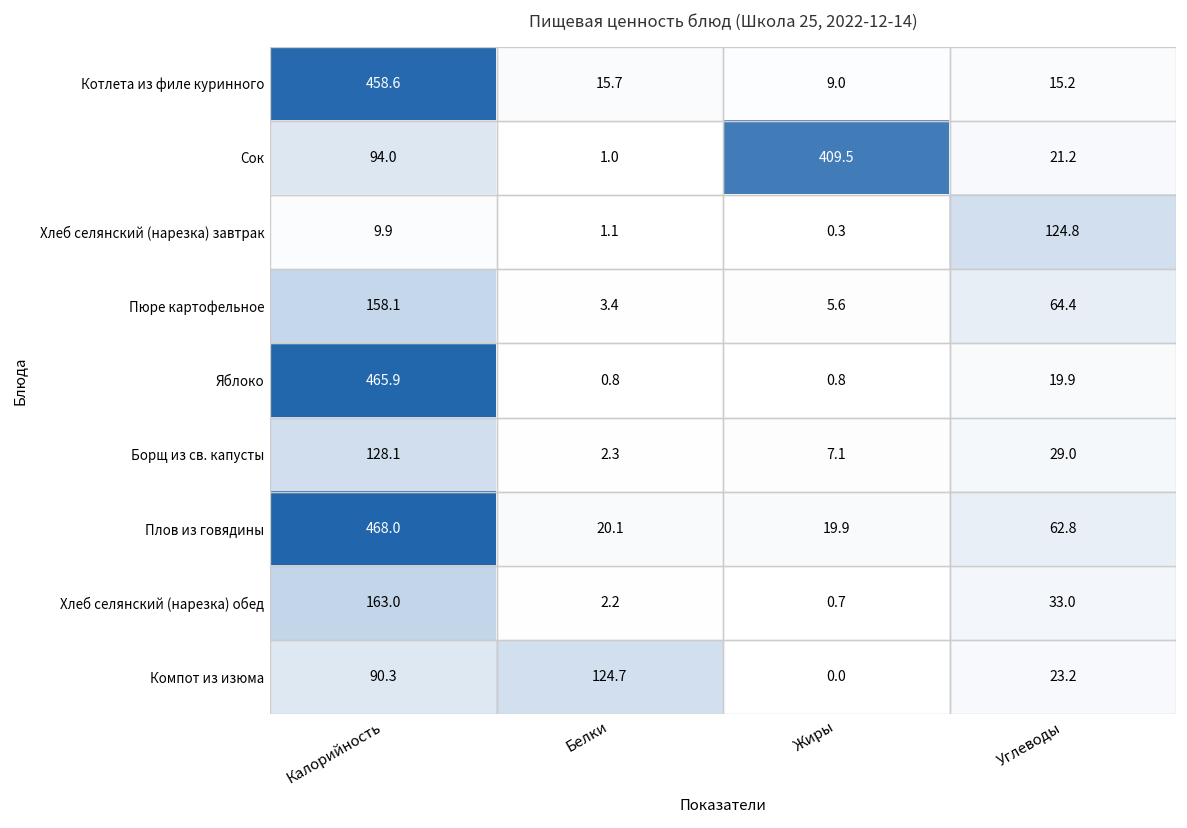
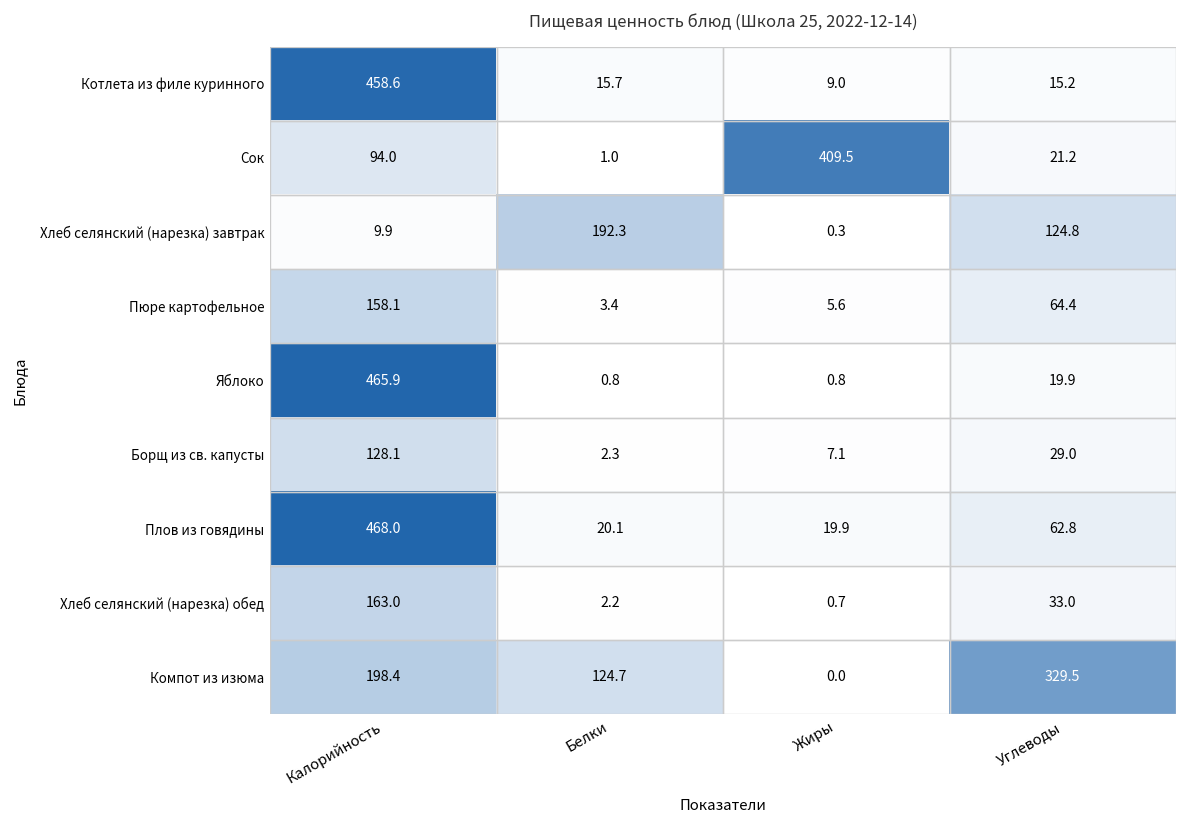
Хлеб селянский (нарезка) завтрак, Белки: 1.1 -> 192.3
Компот из изюма, Калорийность: 90.3 -> 198.4
Компот из изюма, Углеводы: 23.2 -> 329.5
